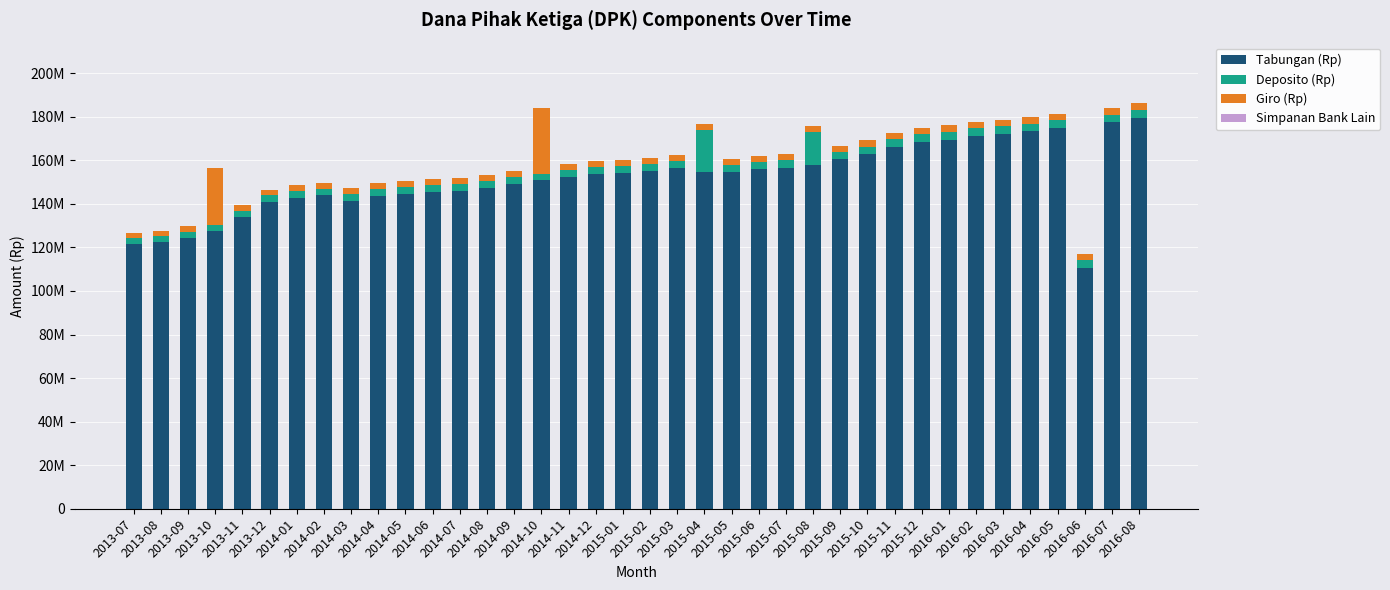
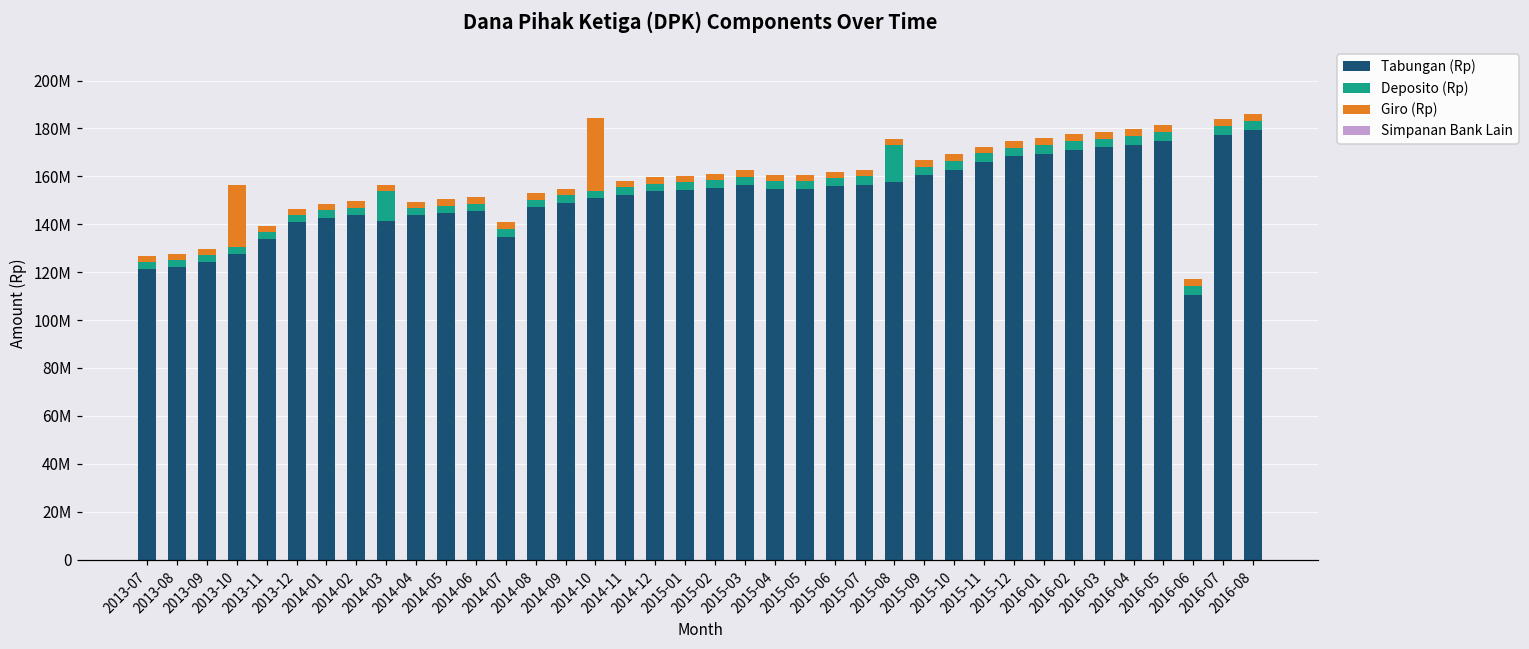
Deposito (Rp), 2014-03: 3000000 -> 12000000
Tabungan (Rp), 2014-07: 146000000 -> 135000000
Deposito (Rp), 2015-04: 20000000 -> 3000000
